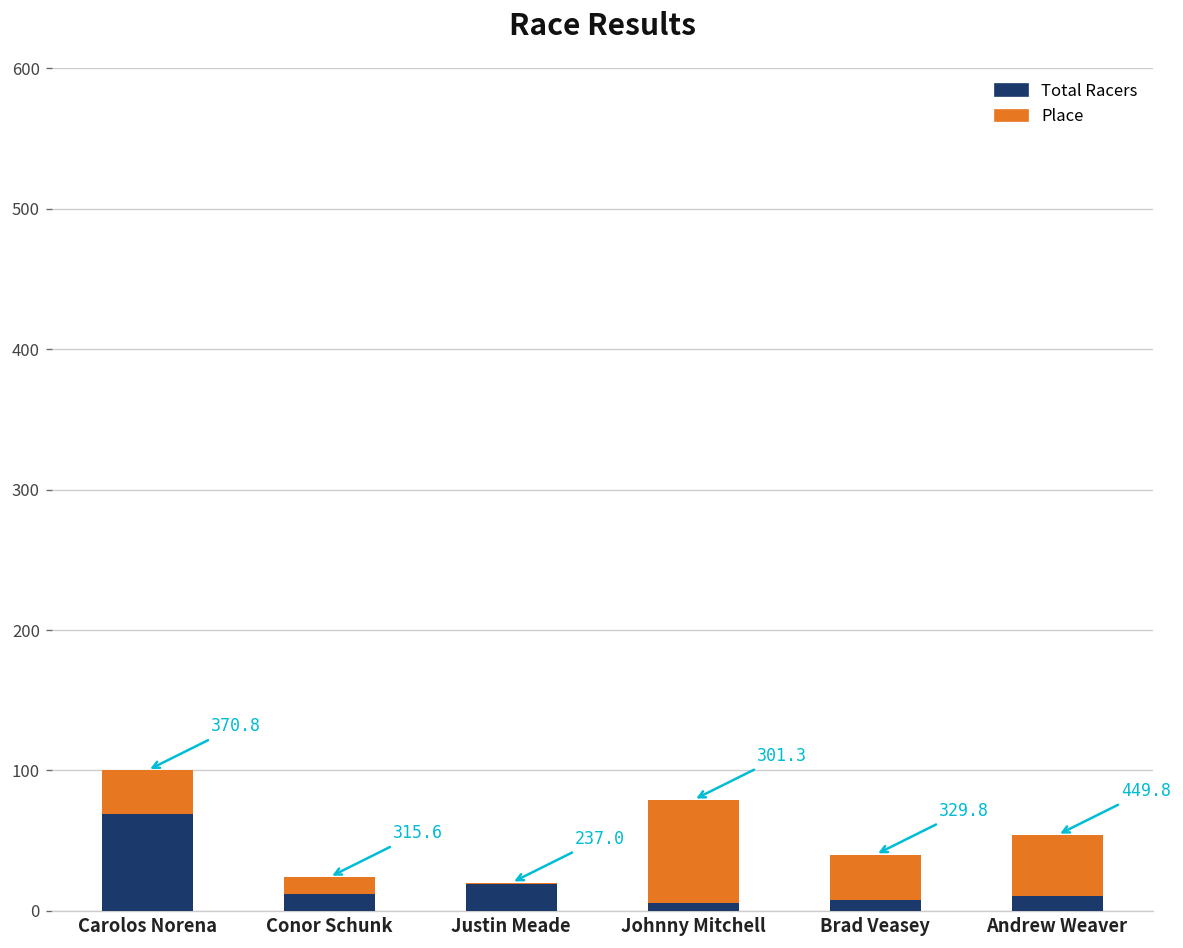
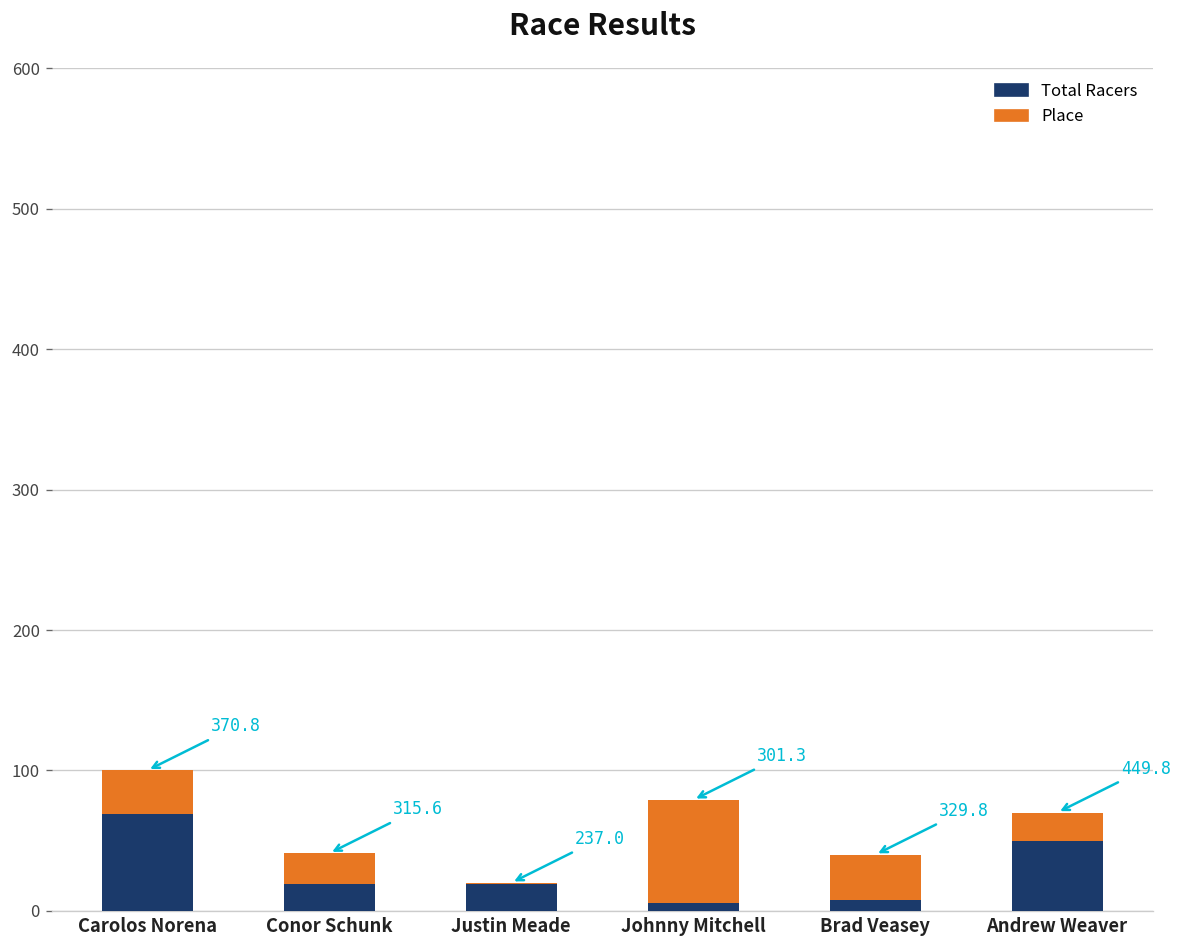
Total Racers, Conor Schunk: 12 -> 19
Place, Conor Schunk: 12 -> 22
Total Racers, Andrew Weaver: 11 -> 50
Place, Andrew Weaver: 43 -> 20
